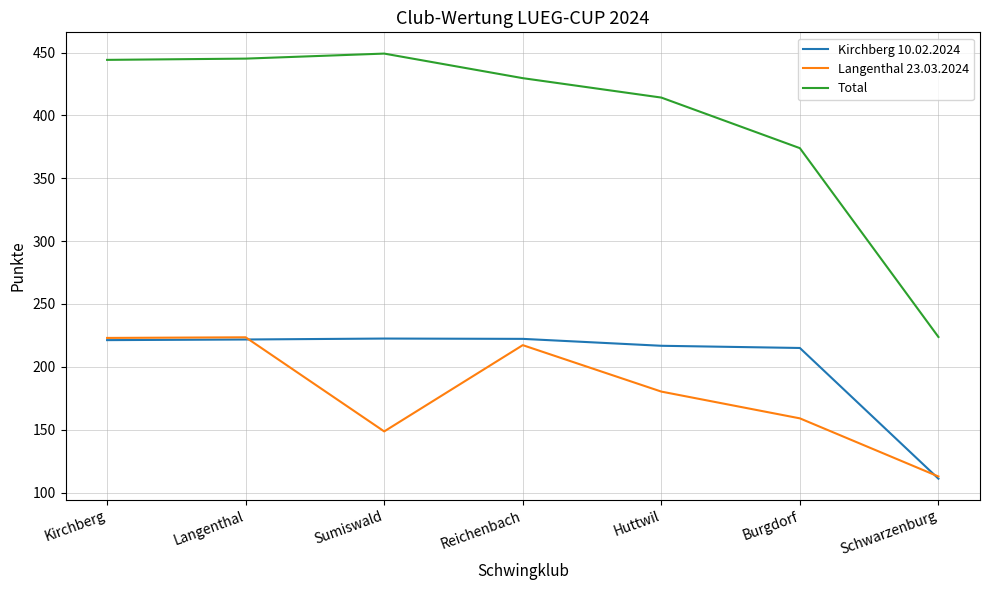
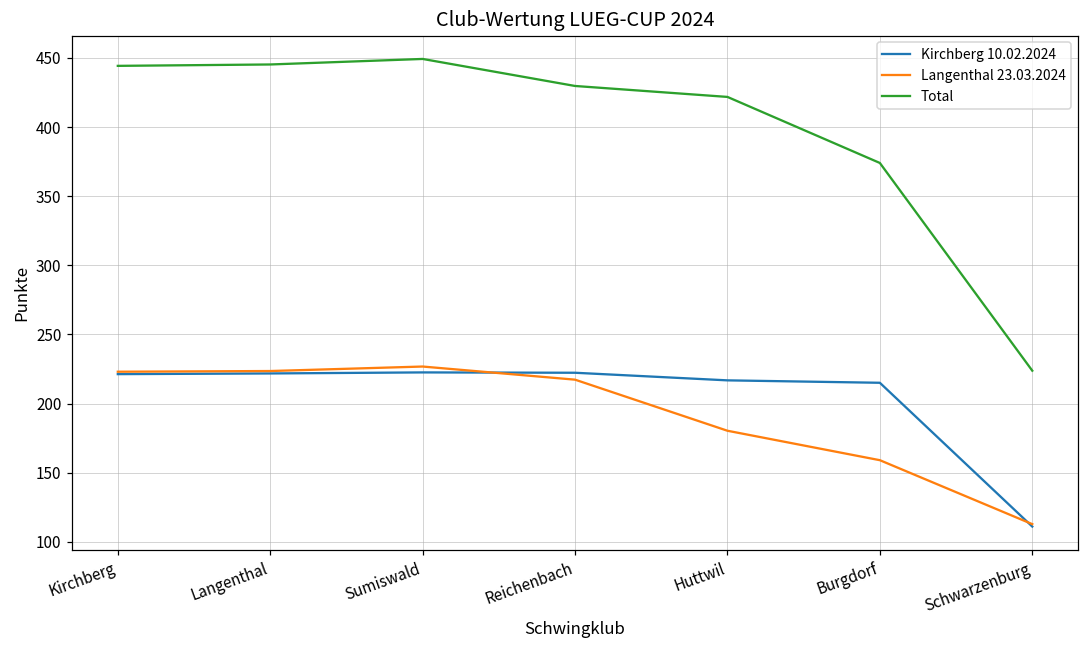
Langenthal 23.03.2024, Sumiswald: 149 -> 227
Total, Huttwil: 414 -> 422
